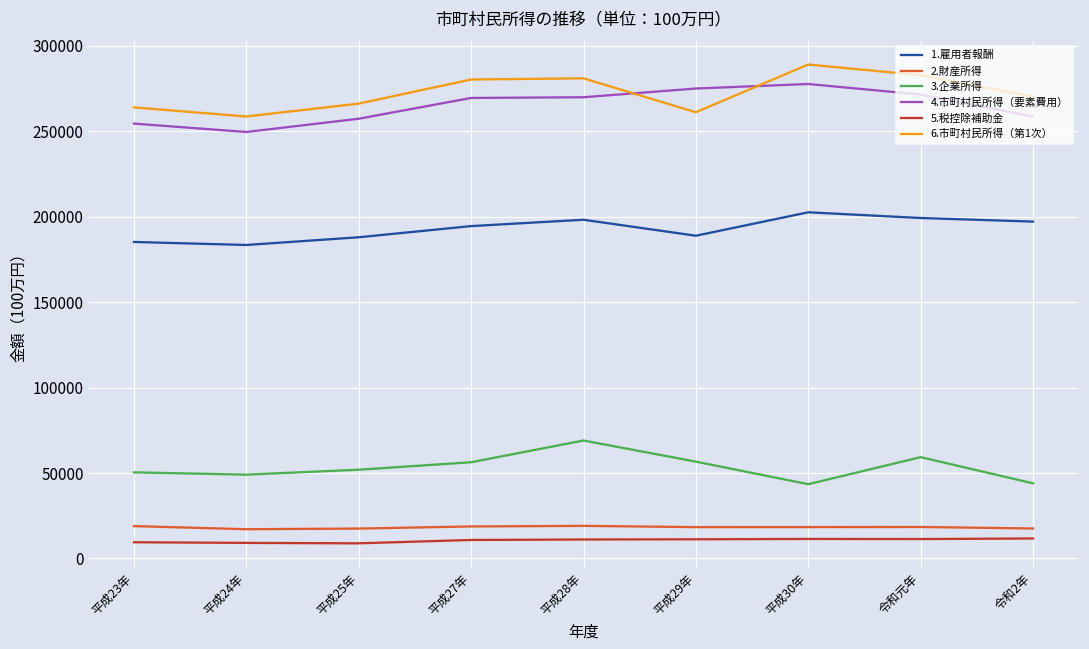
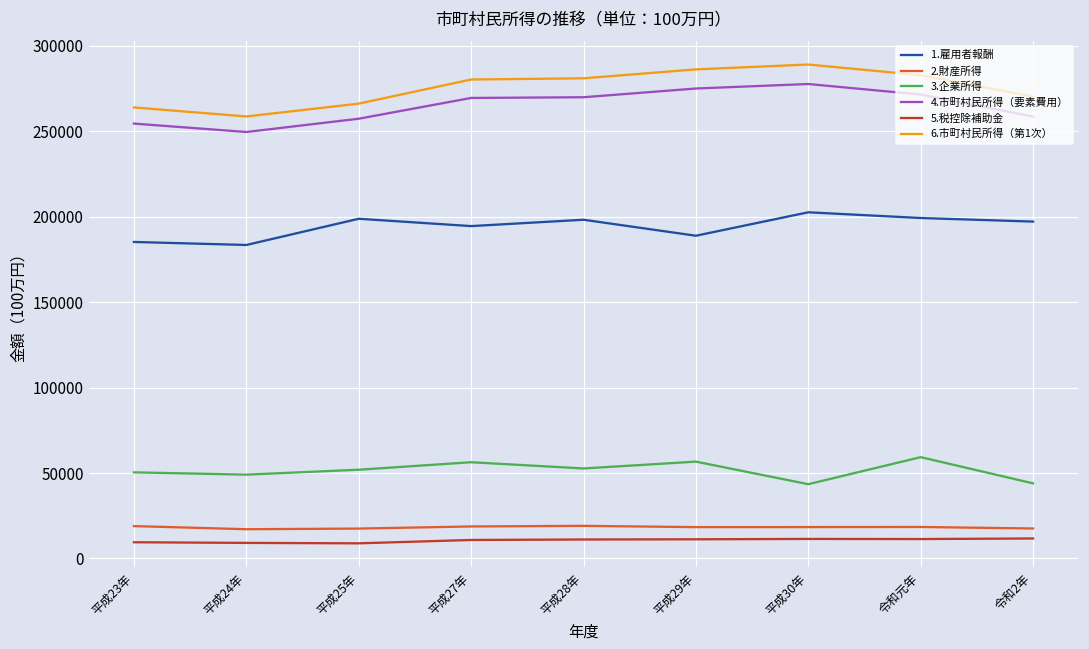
1.雇用者報酬, 平成25年: 188000 -> 199000
3.企業所得, 平成28年: 69000 -> 53000
6.市町村民所得（第1次）, 平成29年: 261000 -> 286000
